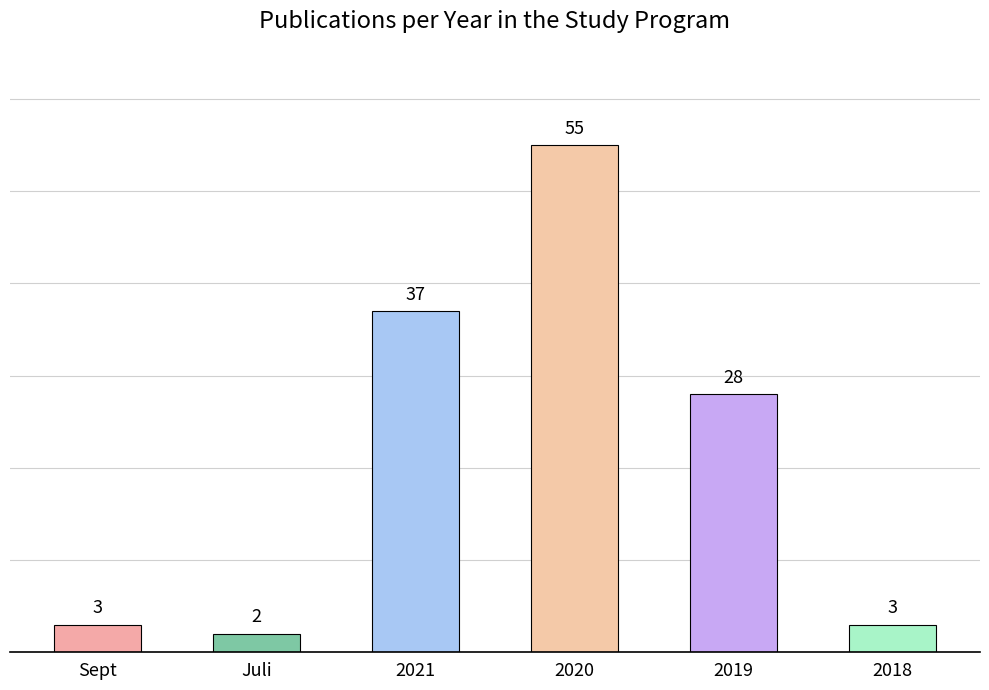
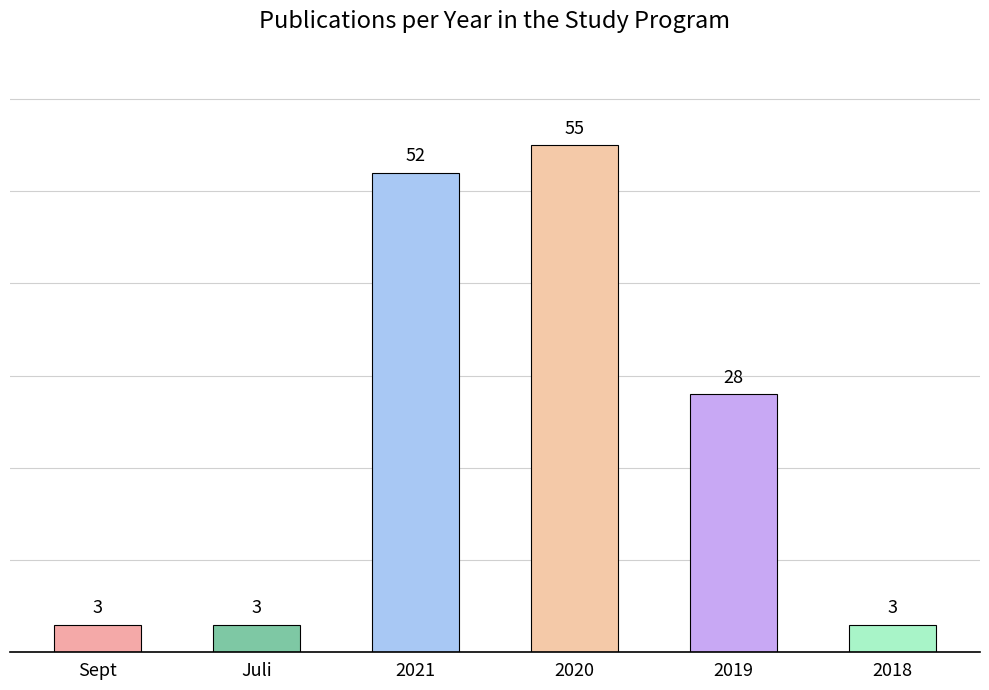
Juli: 2 -> 3
2021: 37 -> 52
